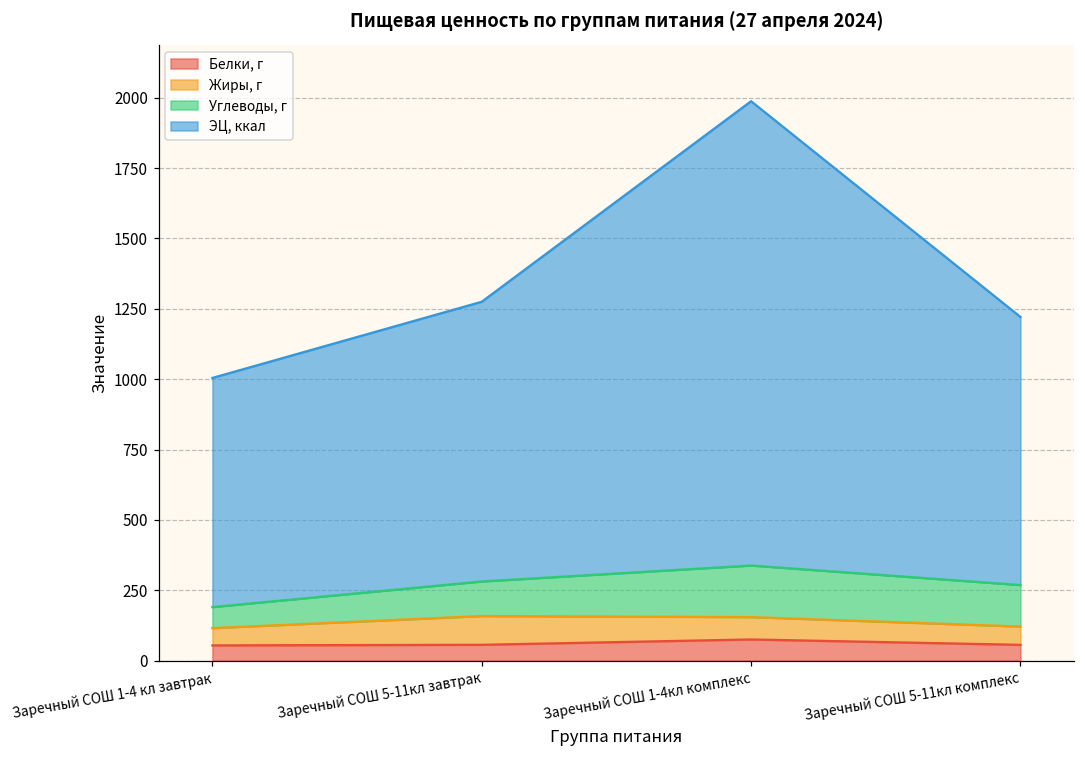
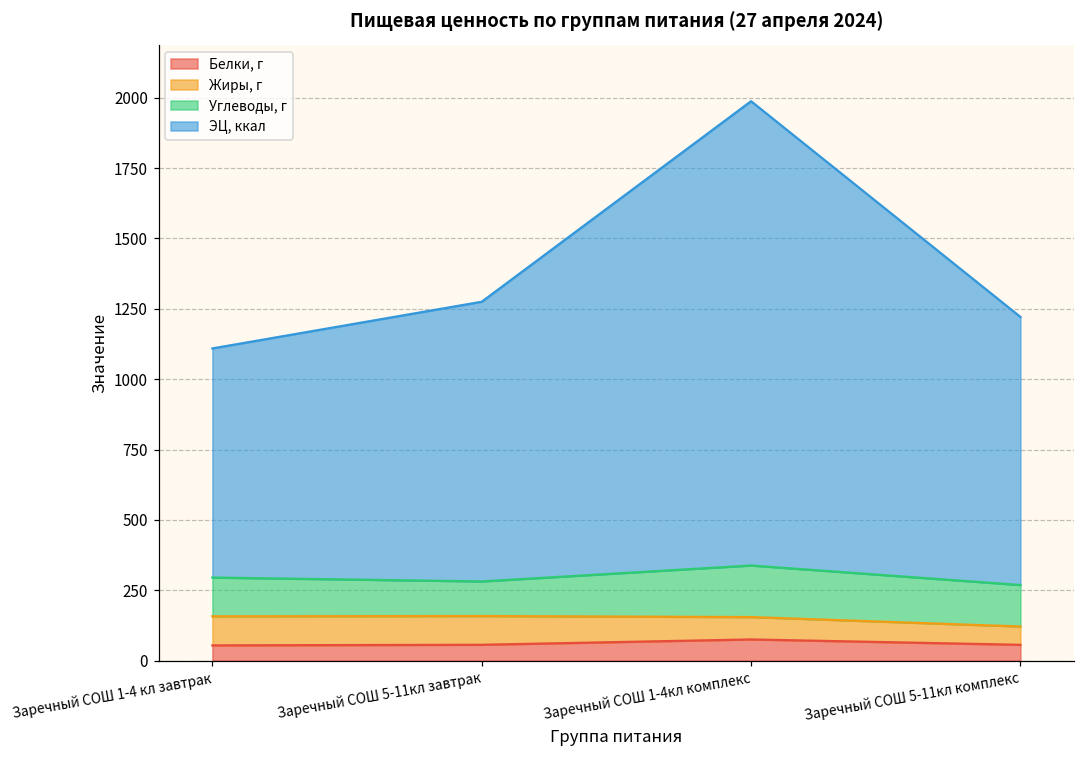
Жиры, г, Заречный СОШ 1-4 кл завтрак: 60 -> 100
Углеводы, г, Заречный СОШ 1-4 кл завтрак: 70 -> 140
